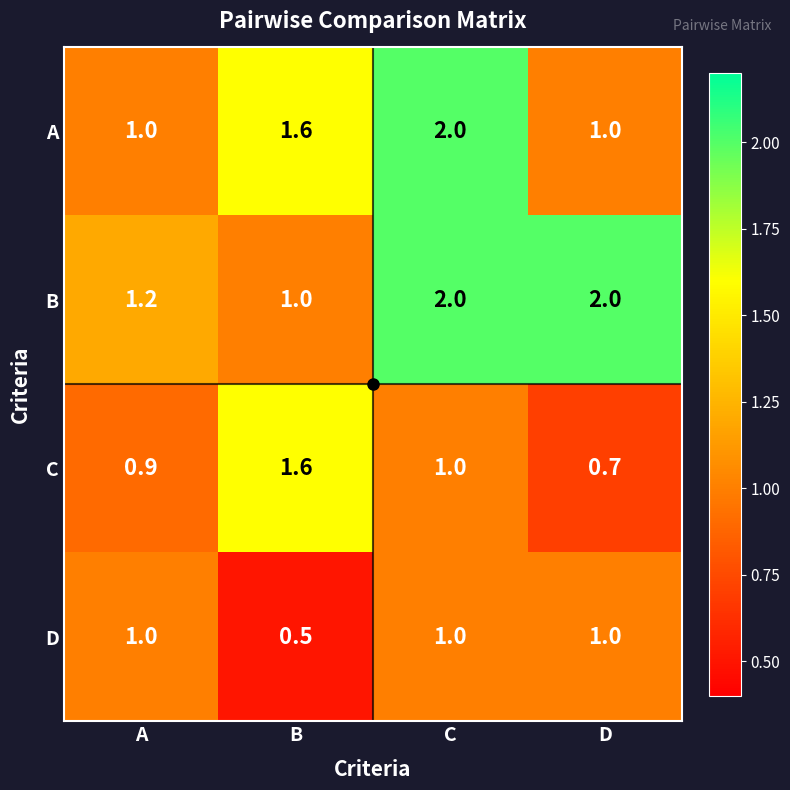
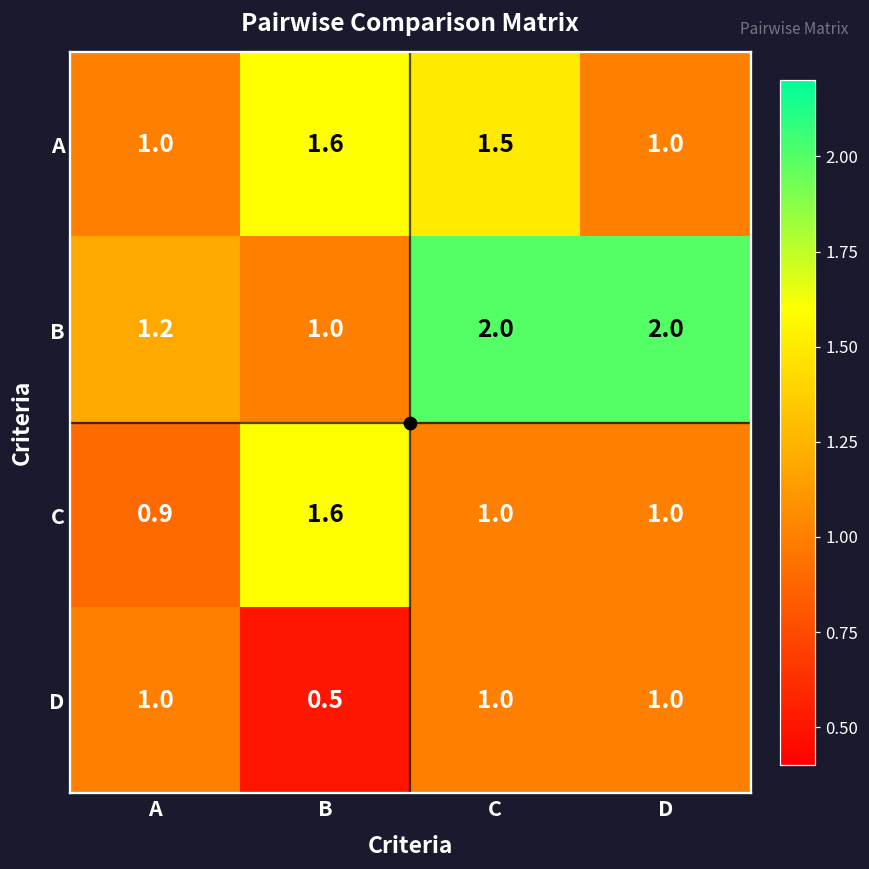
A, C: 2.0 -> 1.5
C, D: 0.7 -> 1.0
